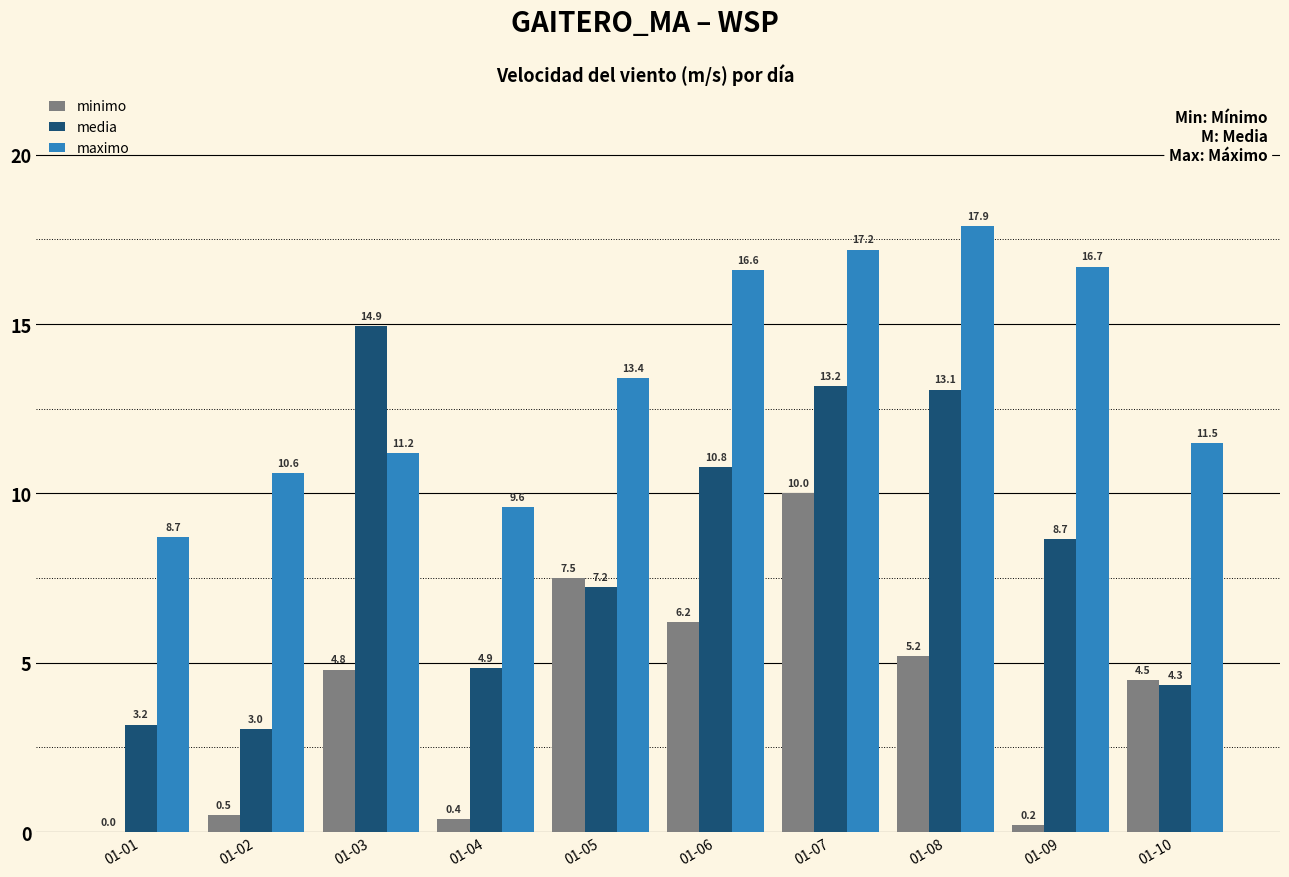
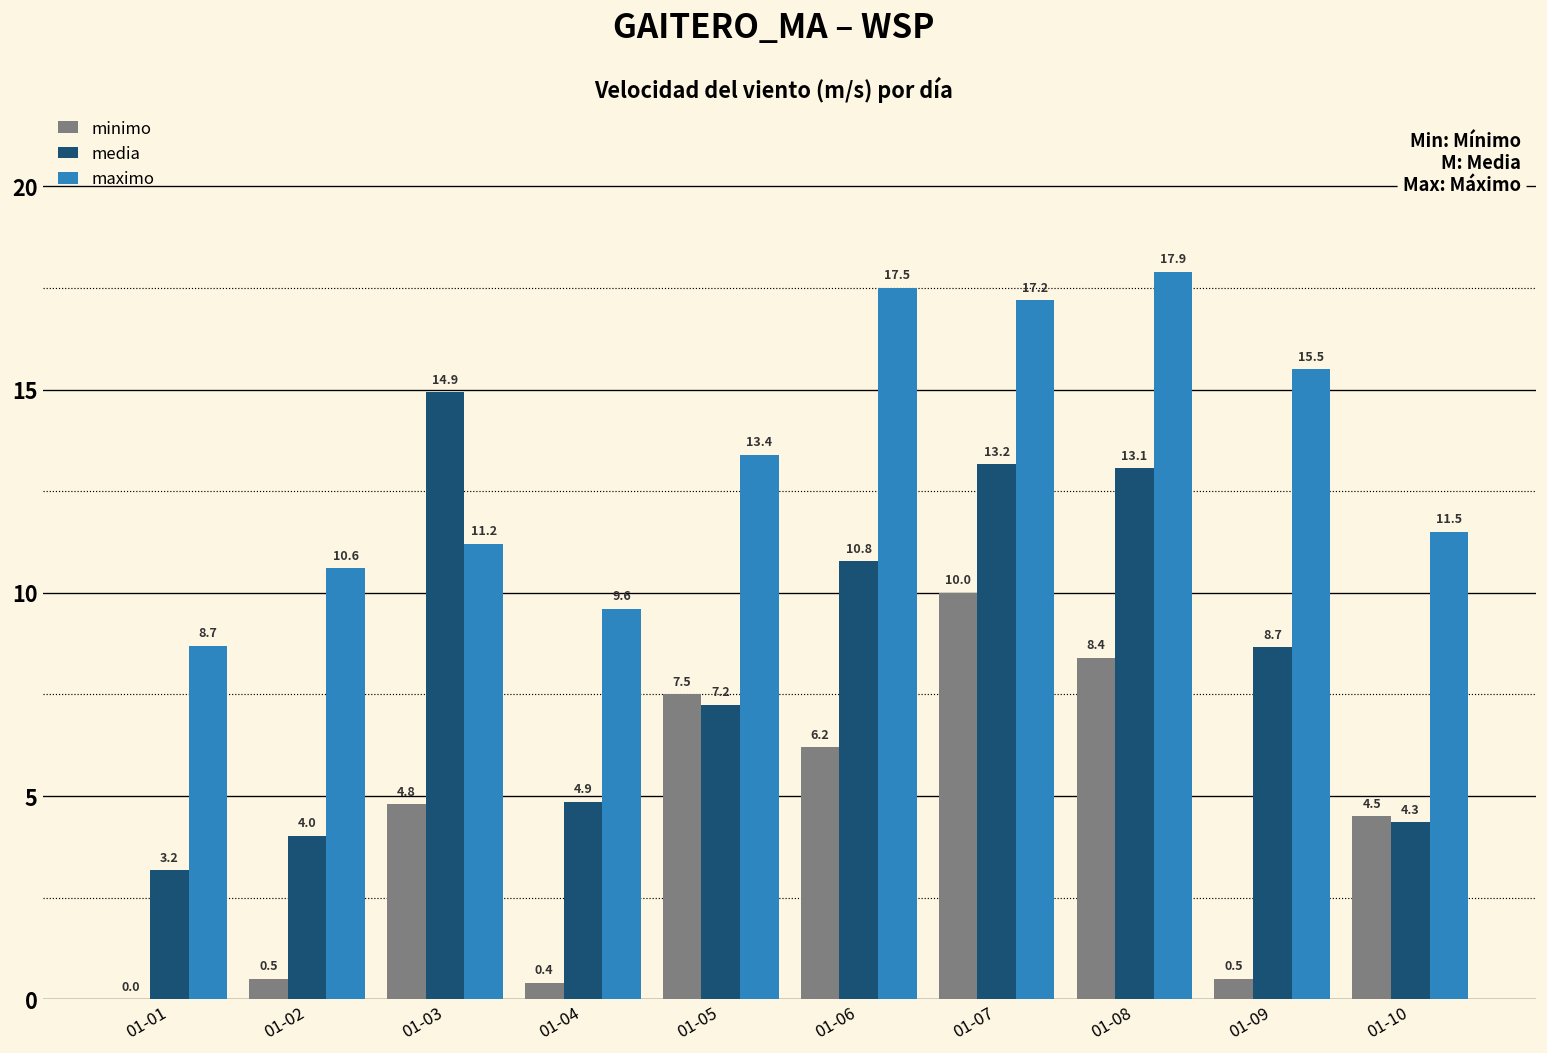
media, 01-02: 3.0 -> 4.0
maximo, 01-06: 16.6 -> 17.5
minimo, 01-08: 5.2 -> 8.4
minimo, 01-09: 0.2 -> 0.5
maximo, 01-09: 16.7 -> 15.5
